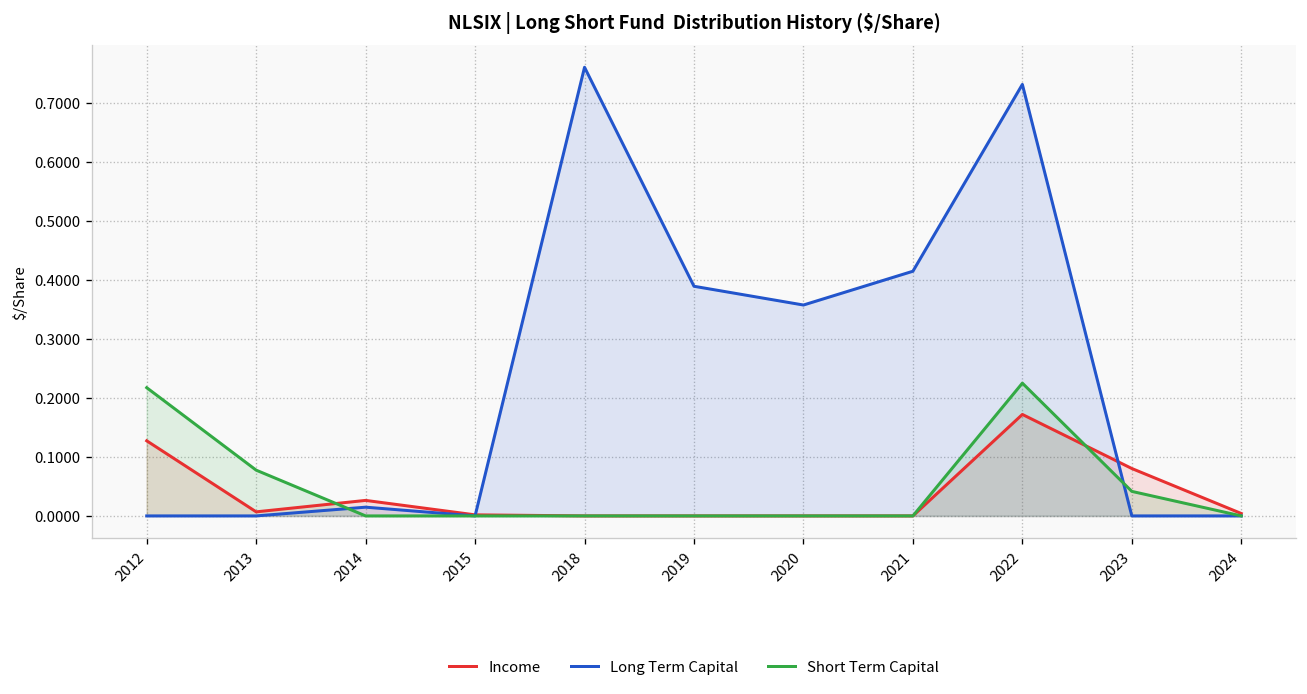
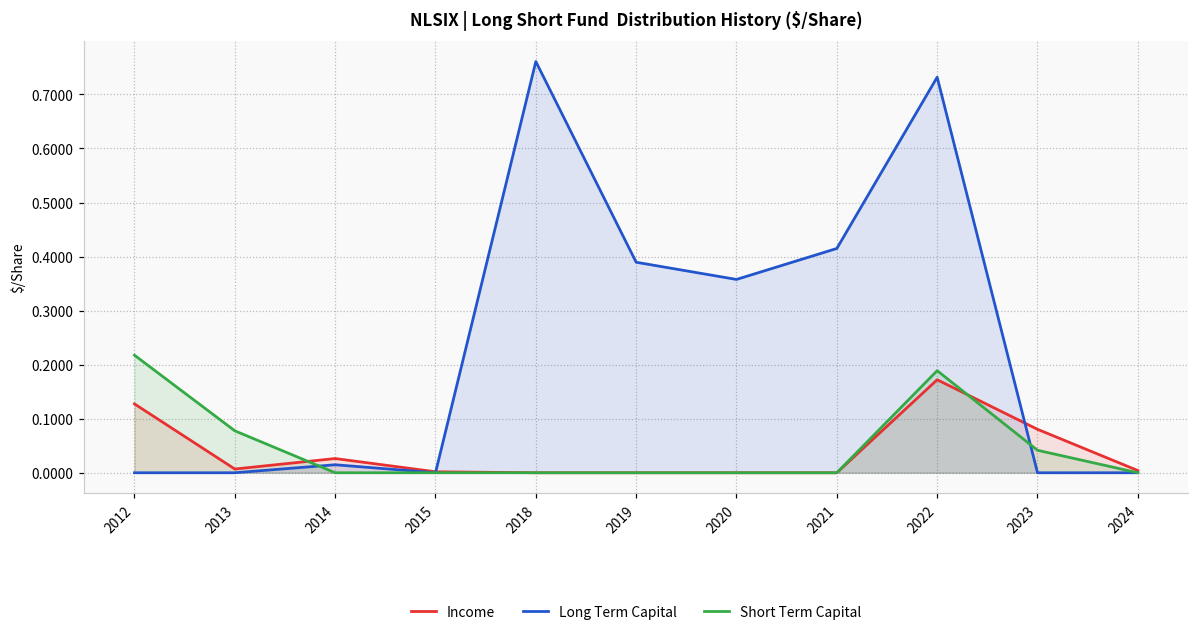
Short Term Capital, 2022: 0.23 -> 0.19
